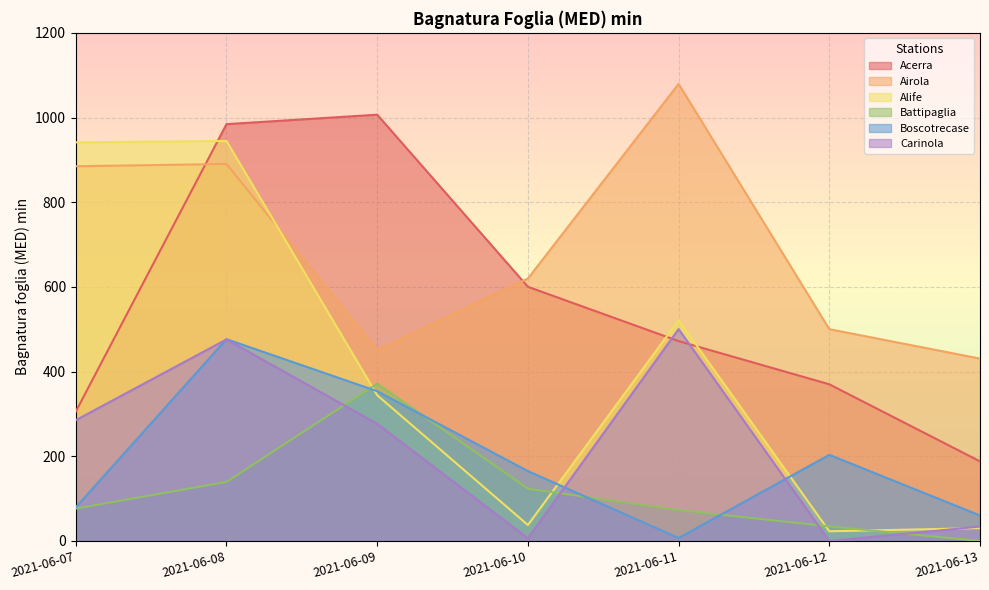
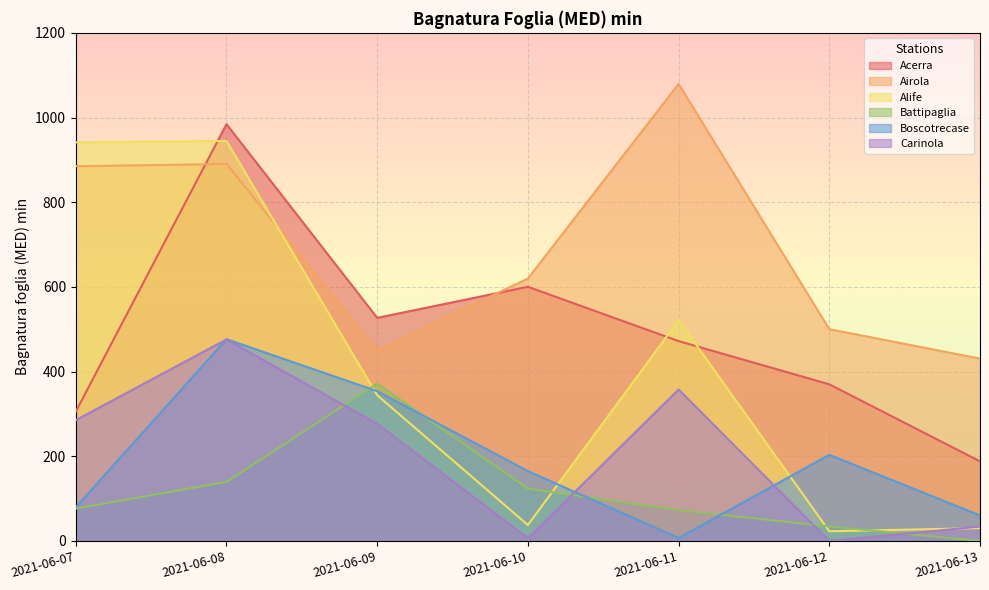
Acerra, 2021-06-09: 1010 -> 530
Carinola, 2021-06-11: 500 -> 360
